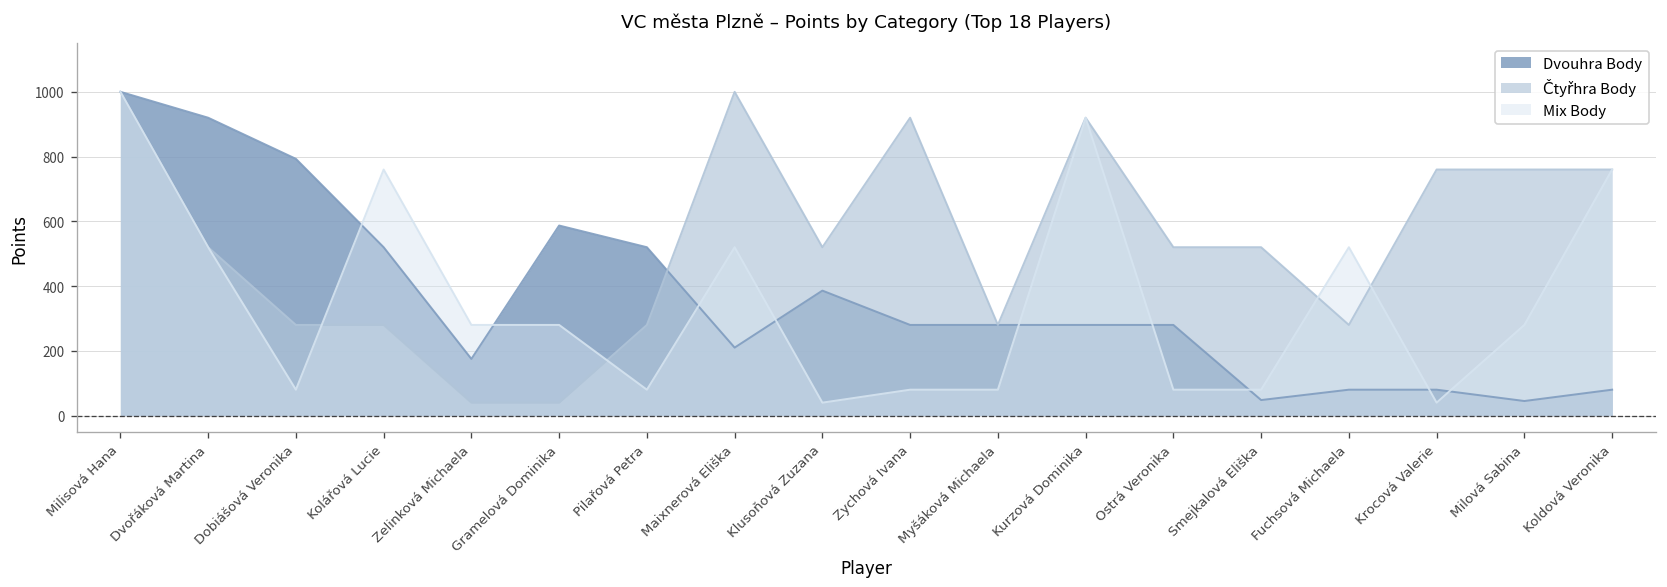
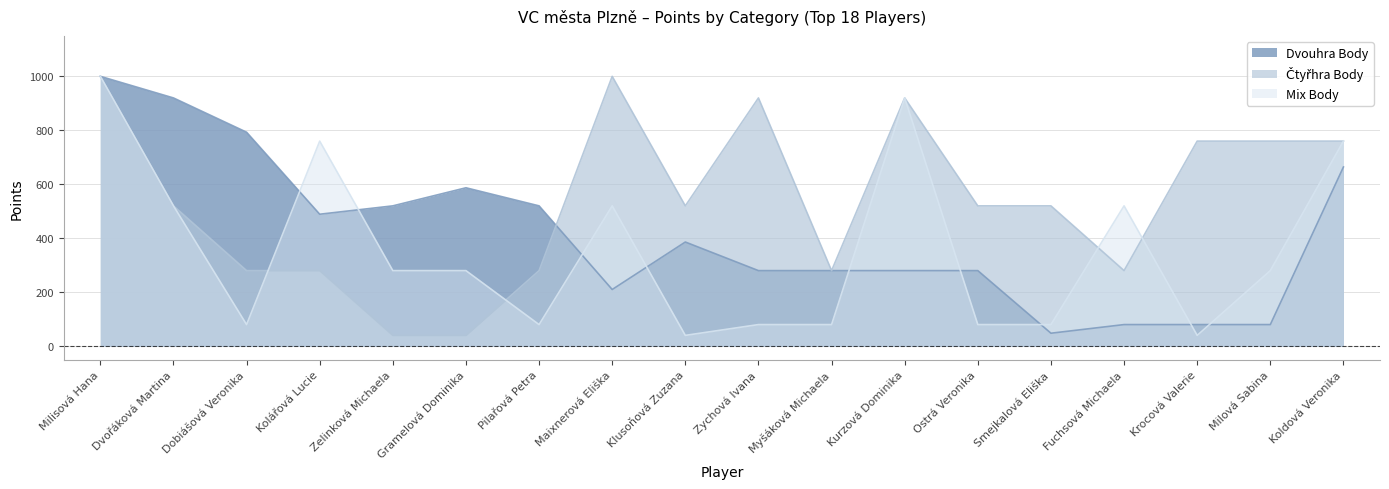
Dvouhra Body, Kolářová Lucie: 520 -> 490
Dvouhra Body, Zelinková Michaela: 180 -> 520
Dvouhra Body, Milová Sabina: 50 -> 80
Dvouhra Body, Koldová Veronika: 80 -> 660
